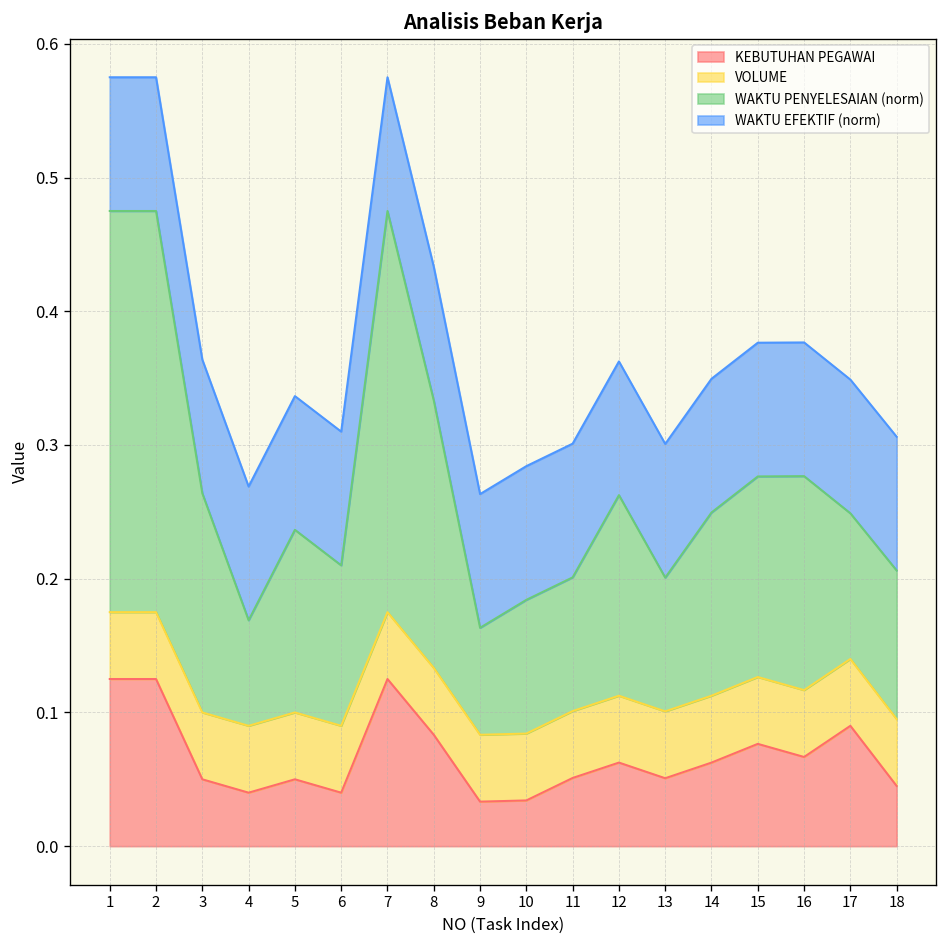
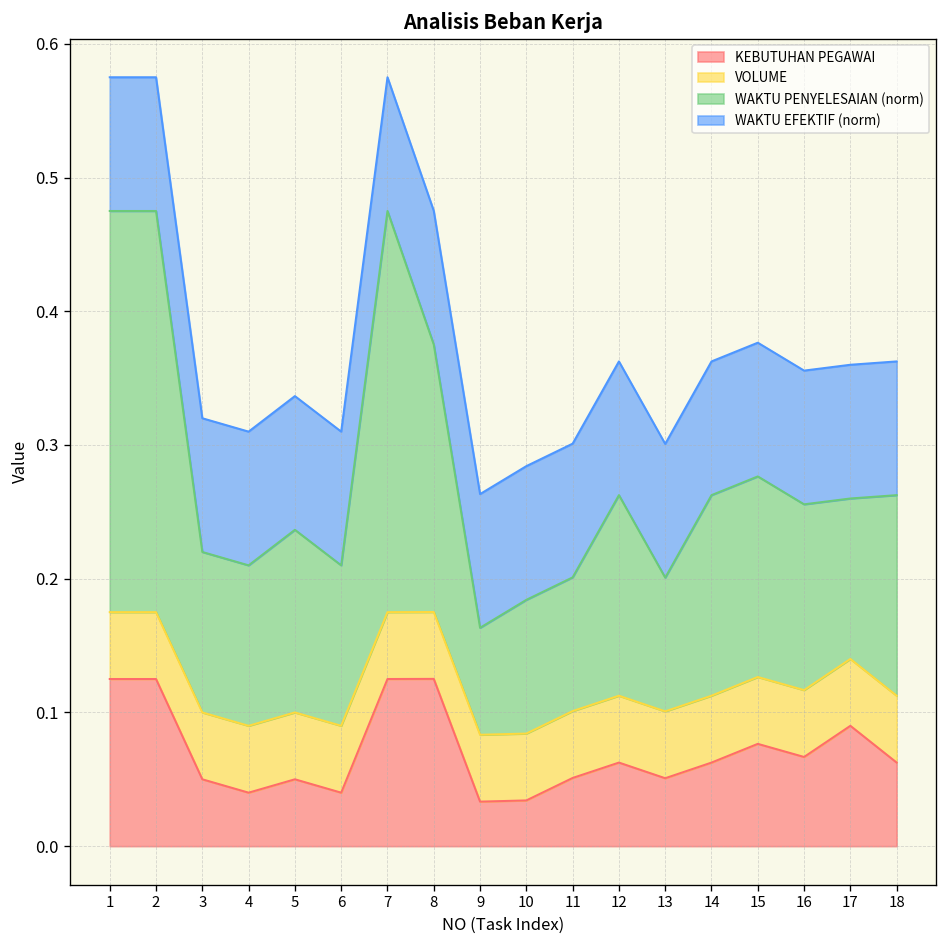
WAKTU PENYELESAIAN (norm), 3: 0.164 -> 0.120
WAKTU PENYELESAIAN (norm), 4: 0.079 -> 0.120
KEBUTUHAN PEGAWAI, 8: 0.083 -> 0.125
WAKTU PENYELESAIAN (norm), 14: 0.137 -> 0.150
WAKTU PENYELESAIAN (norm), 16: 0.160 -> 0.139
WAKTU PENYELESAIAN (norm), 17: 0.109 -> 0.120
KEBUTUHAN PEGAWAI, 18: 0.045 -> 0.063
WAKTU PENYELESAIAN (norm), 18: 0.111 -> 0.150
